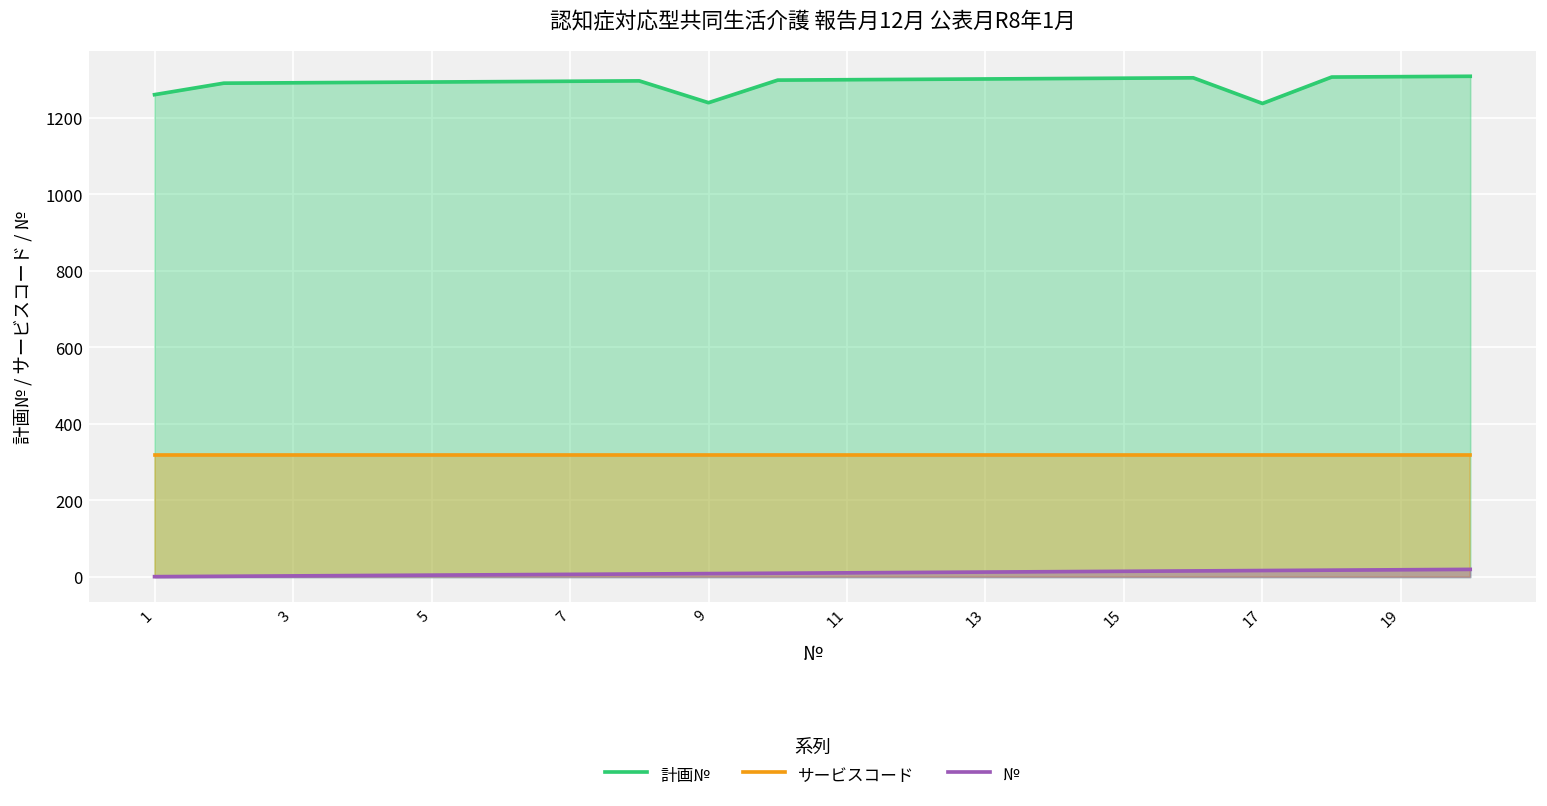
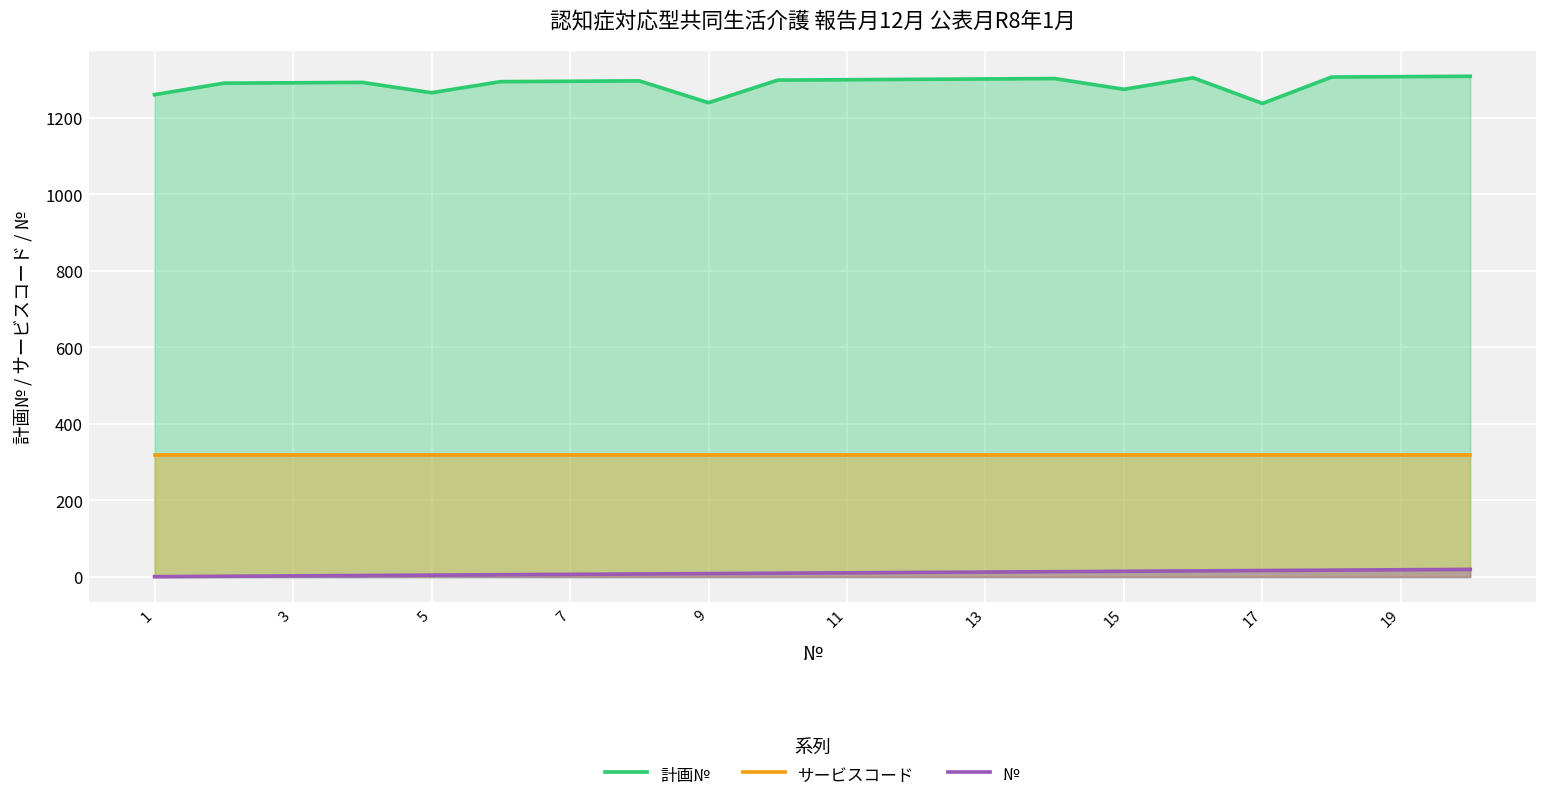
計画№, 5: 1290 -> 1270
計画№, 15: 1300 -> 1270
